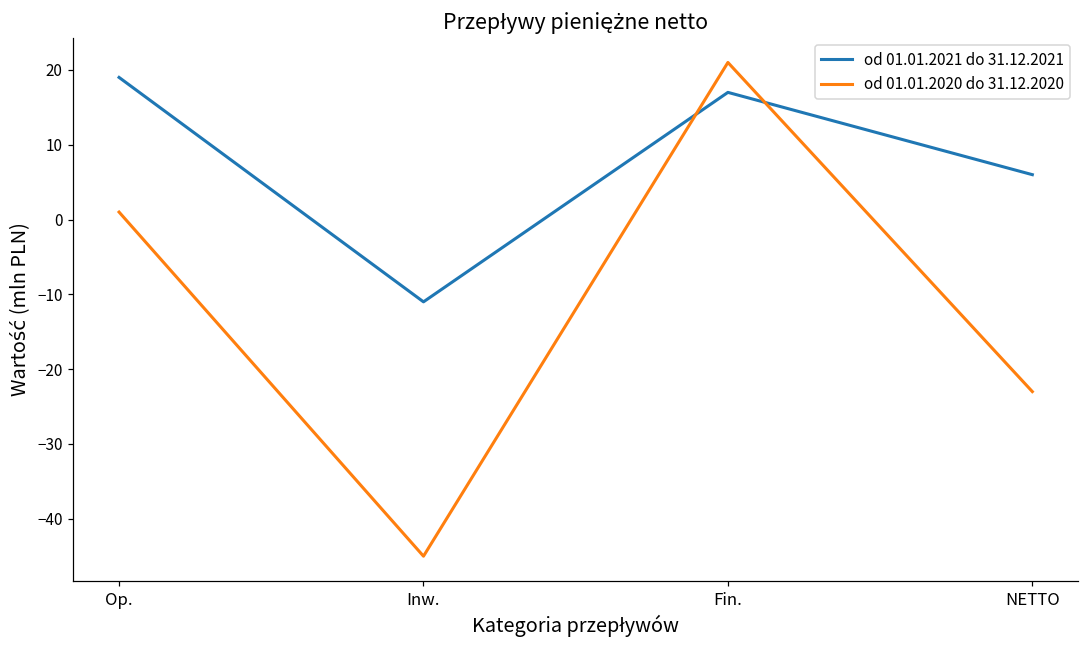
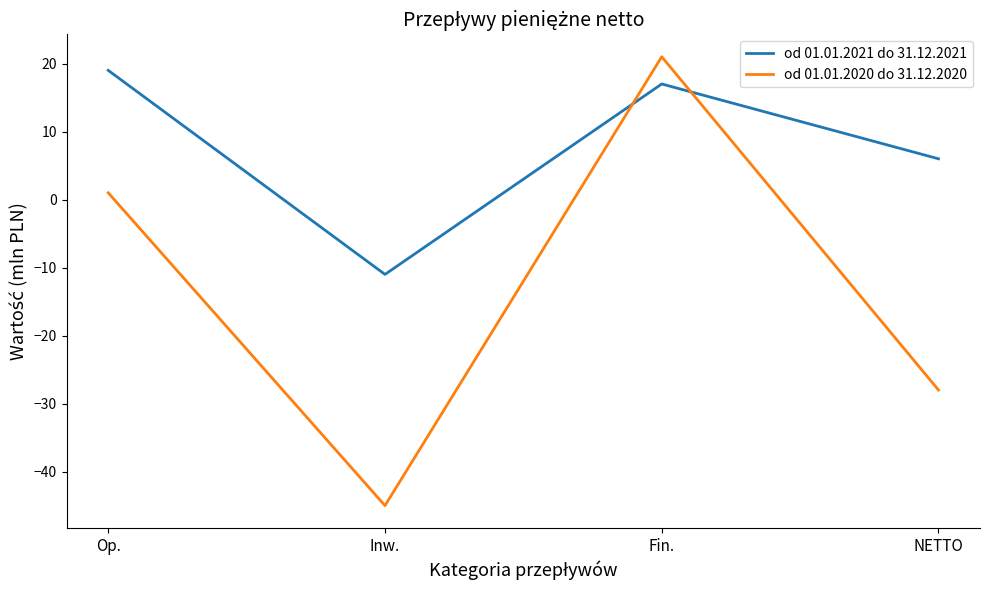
od 01.01.2020 do 31.12.2020, NETTO: -23 -> -28
